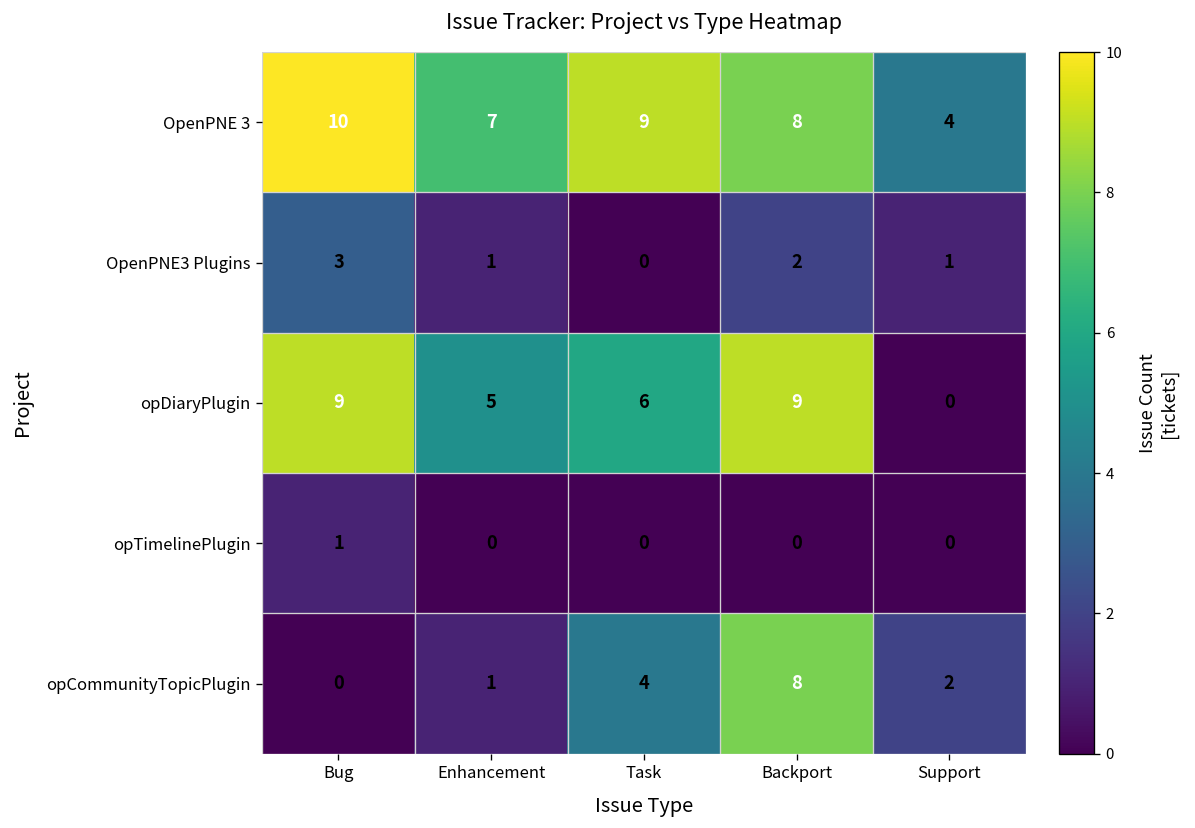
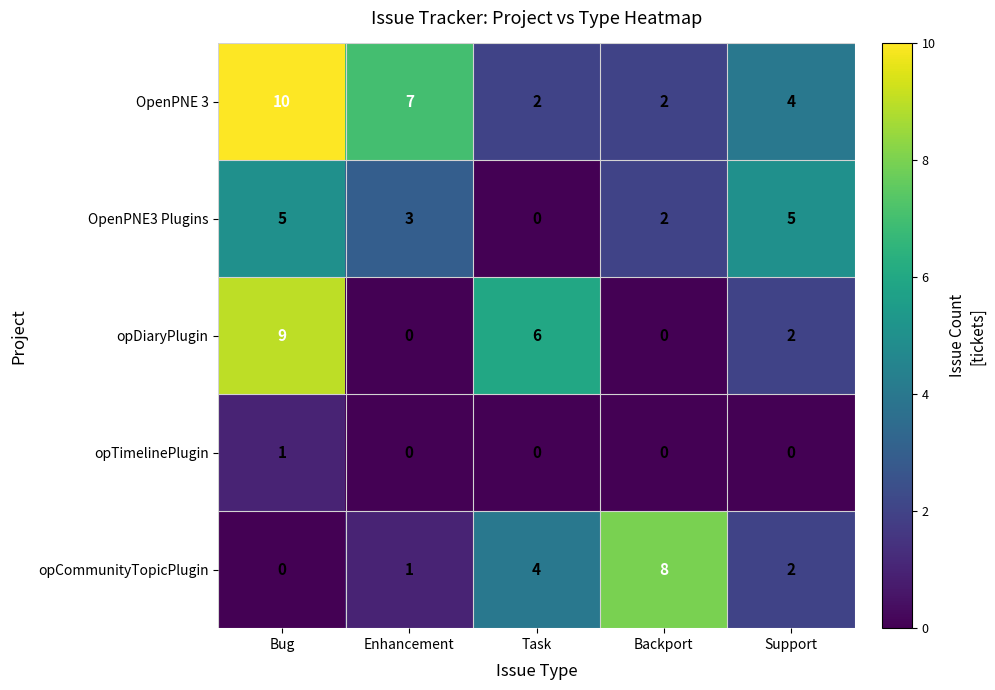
OpenPNE 3, Task: 9 -> 2
OpenPNE 3, Backport: 8 -> 2
OpenPNE3 Plugins, Bug: 3 -> 5
OpenPNE3 Plugins, Enhancement: 1 -> 3
OpenPNE3 Plugins, Support: 1 -> 5
opDiaryPlugin, Enhancement: 5 -> 0
opDiaryPlugin, Backport: 9 -> 0
opDiaryPlugin, Support: 0 -> 2
